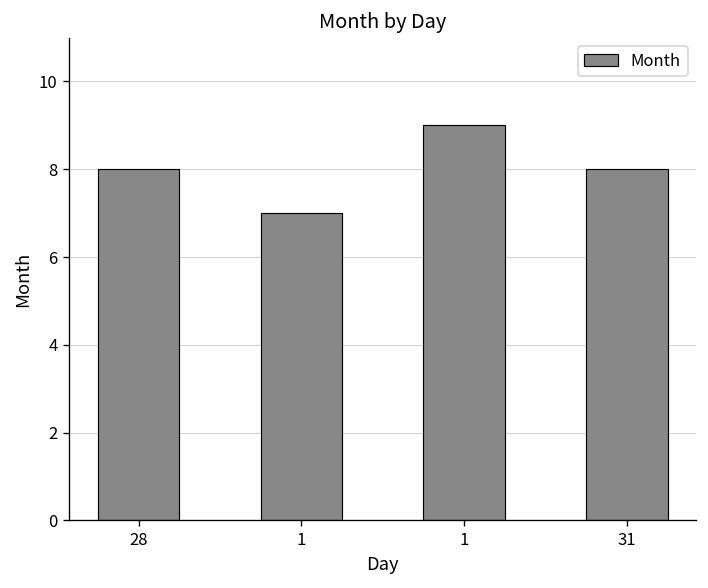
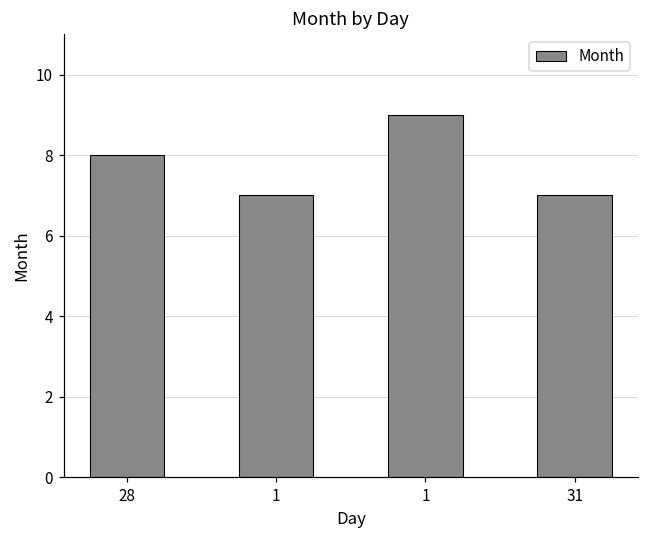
31: 8 -> 7
